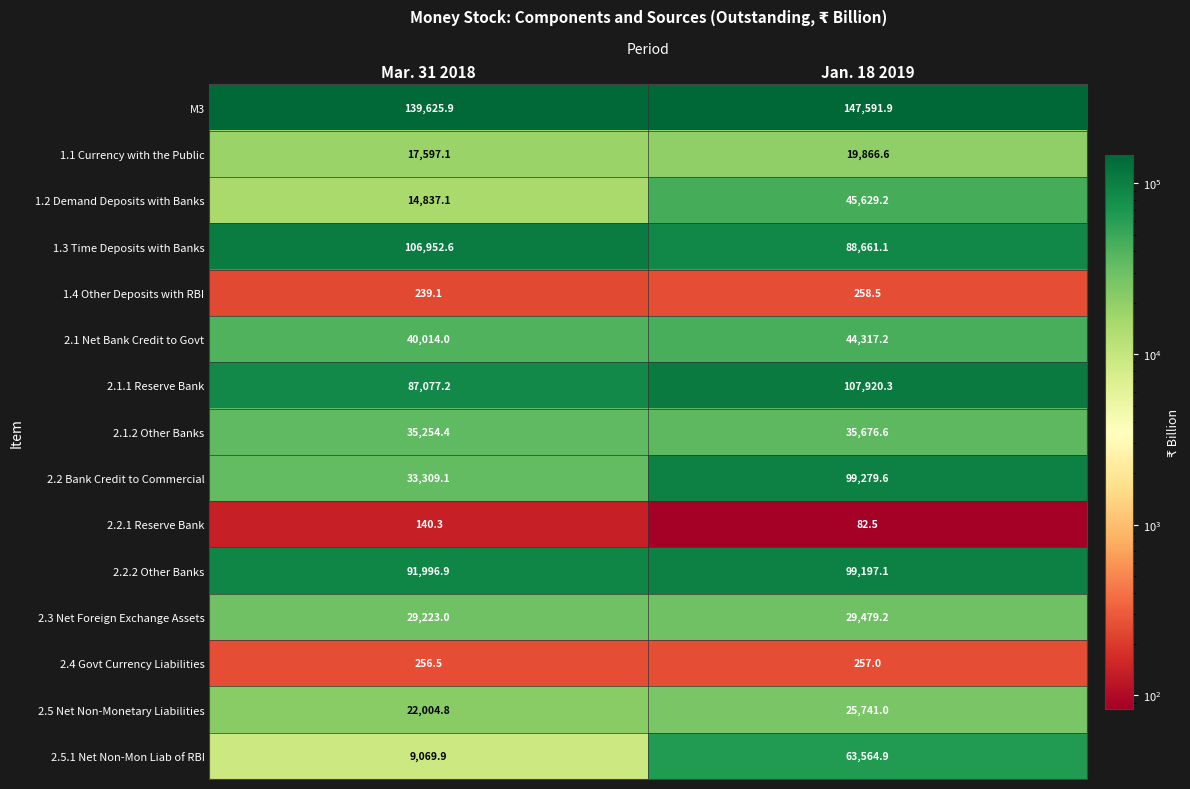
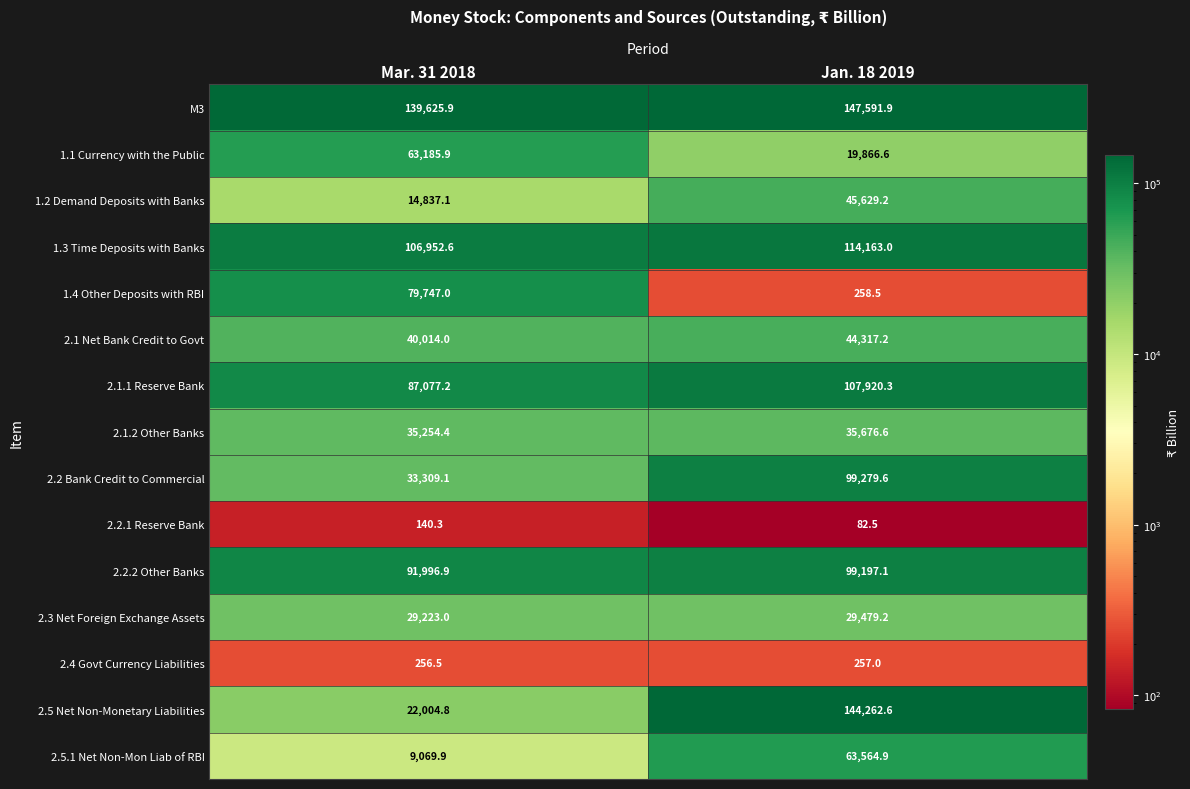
1.1 Currency with the Public, Mar. 31 2018: 17,597.1 -> 63,185.9
1.3 Time Deposits with Banks, Jan. 18 2019: 88,661.1 -> 114,163.0
1.4 Other Deposits with RBI, Mar. 31 2018: 239.1 -> 79,747.0
2.5 Net Non-Monetary Liabilities, Jan. 18 2019: 25,741.0 -> 144,262.6
